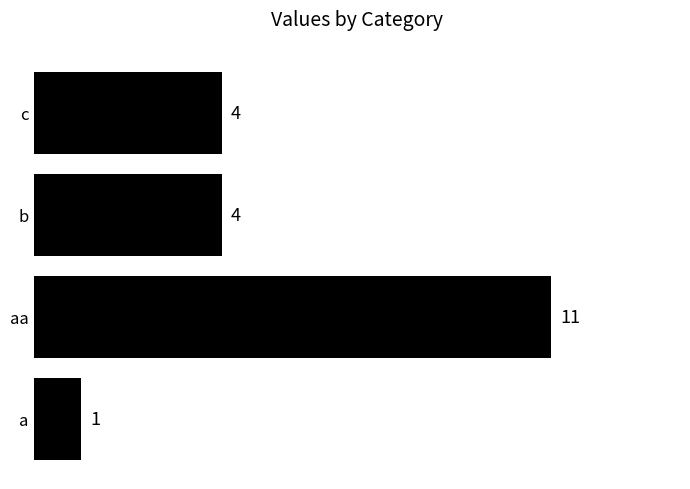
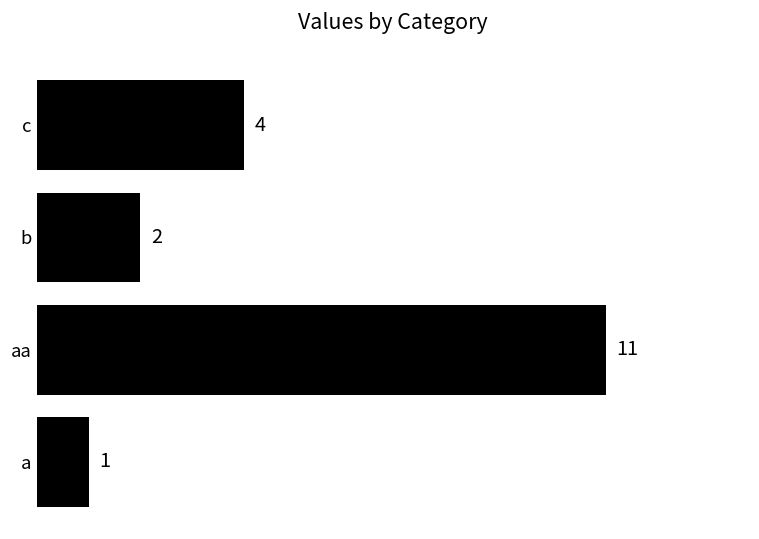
b: 4 -> 2
